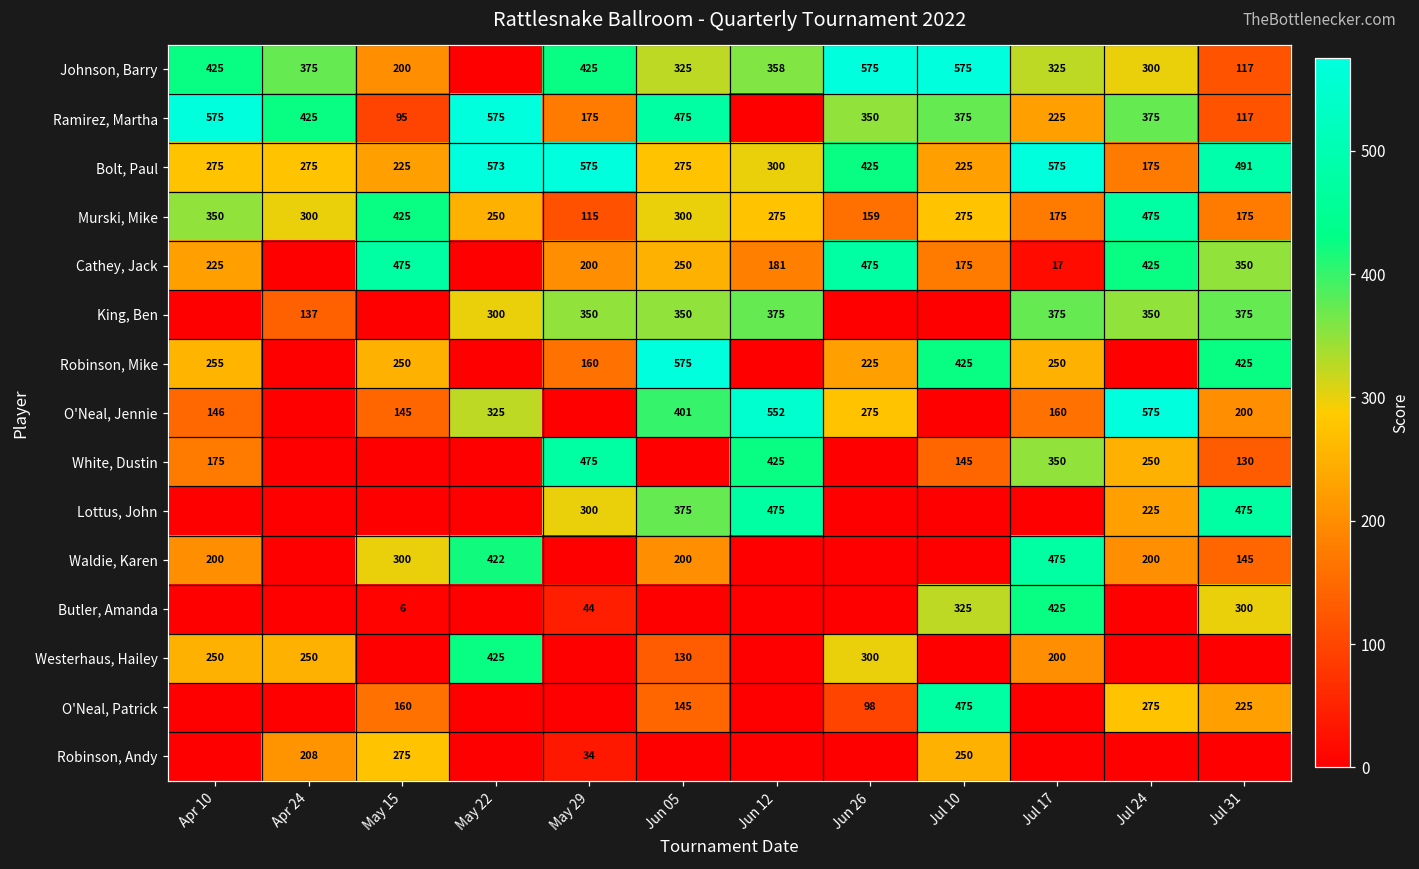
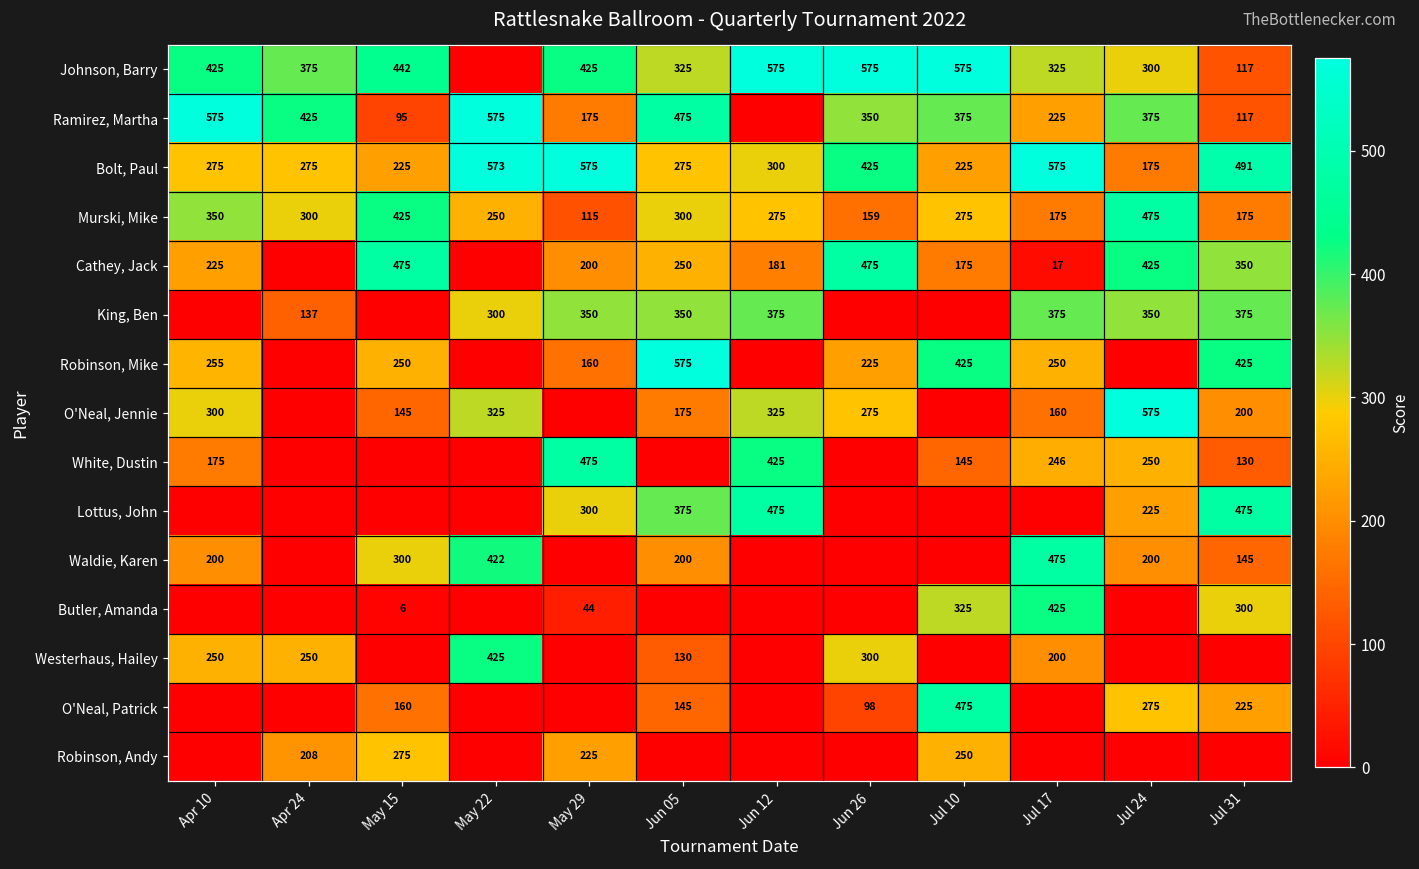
Johnson, Barry, May 15: 200 -> 442
Johnson, Barry, Jun 12: 358 -> 575
O'Neal, Jennie, Apr 10: 146 -> 300
O'Neal, Jennie, Jun 05: 401 -> 175
O'Neal, Jennie, Jun 12: 552 -> 325
White, Dustin, Jul 17: 350 -> 246
Robinson, Andy, May 29: 34 -> 225
